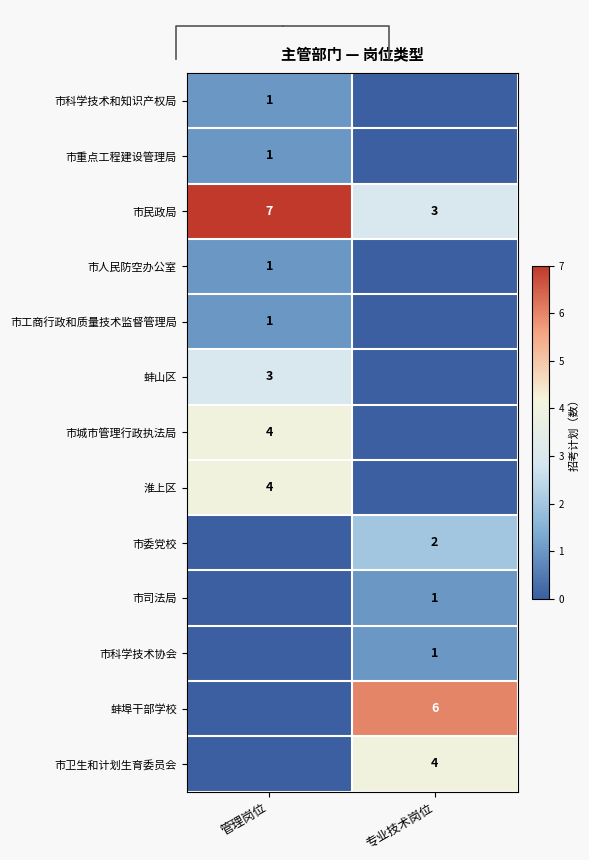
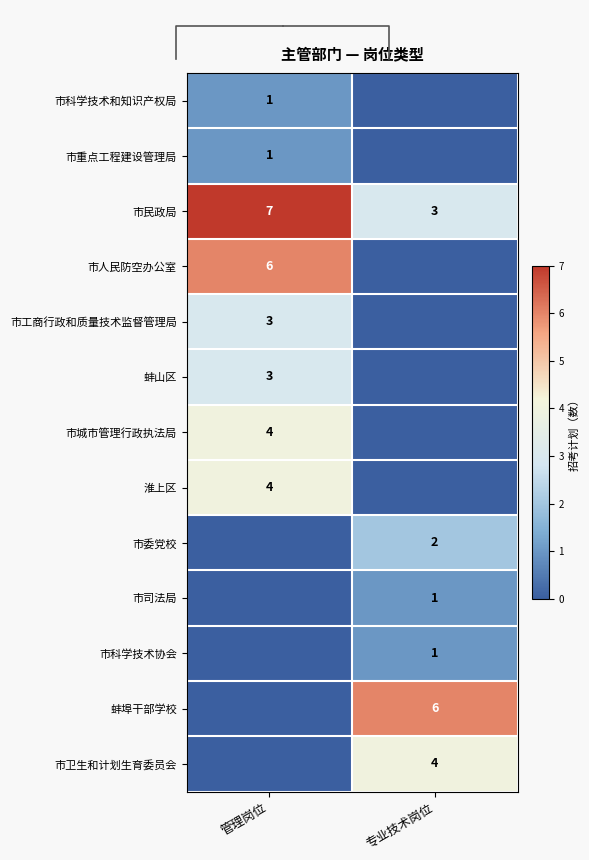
主管部门 — 岗位类型, 市人民防空办公室, 管理岗位: 1 -> 6
主管部门 — 岗位类型, 市工商行政和质量技术监督管理局, 管理岗位: 1 -> 3
